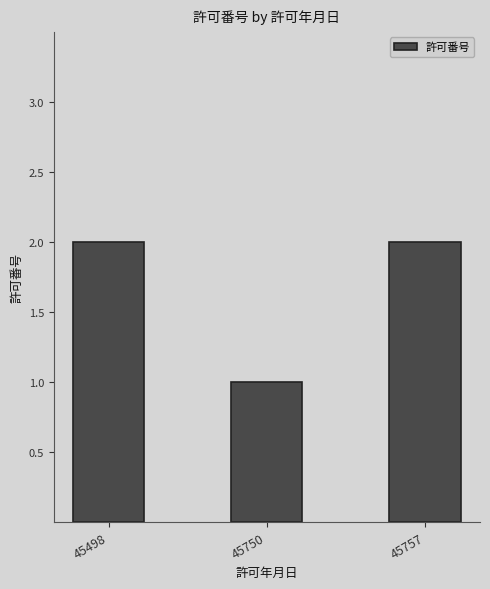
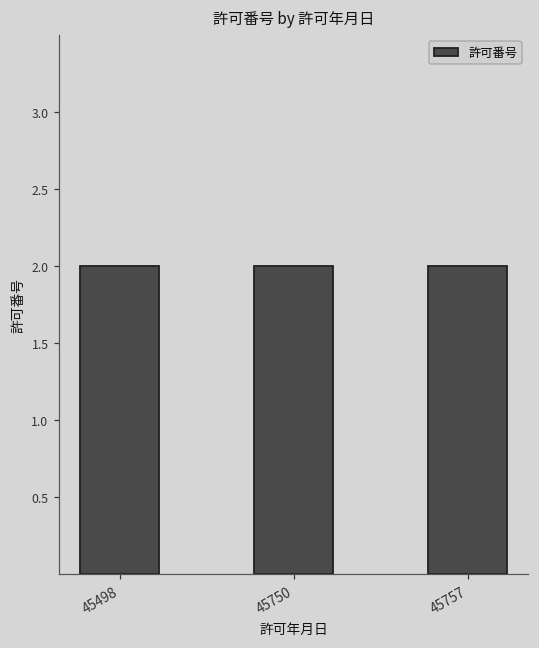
45750: 1 -> 2
